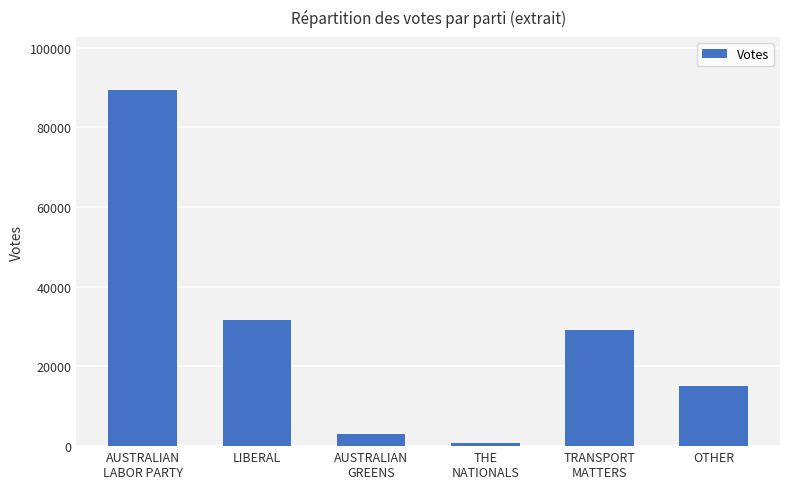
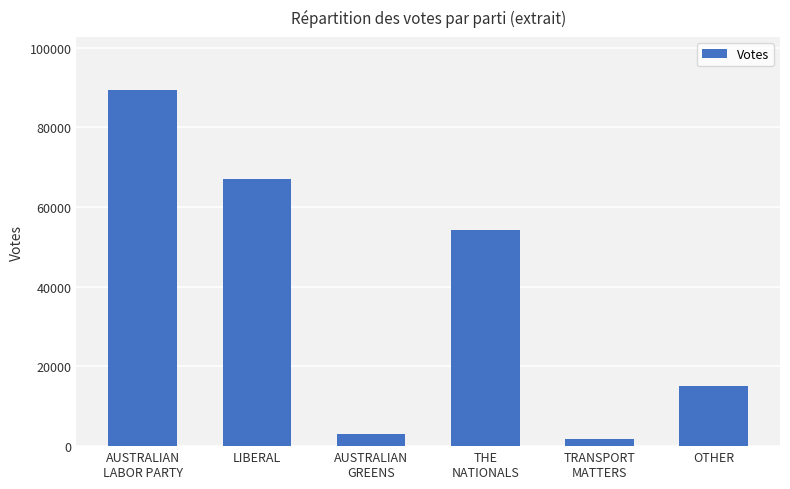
LIBERAL: 32000 -> 67000
THE NATIONALS: 1000 -> 54000
TRANSPORT MATTERS: 29000 -> 2000
